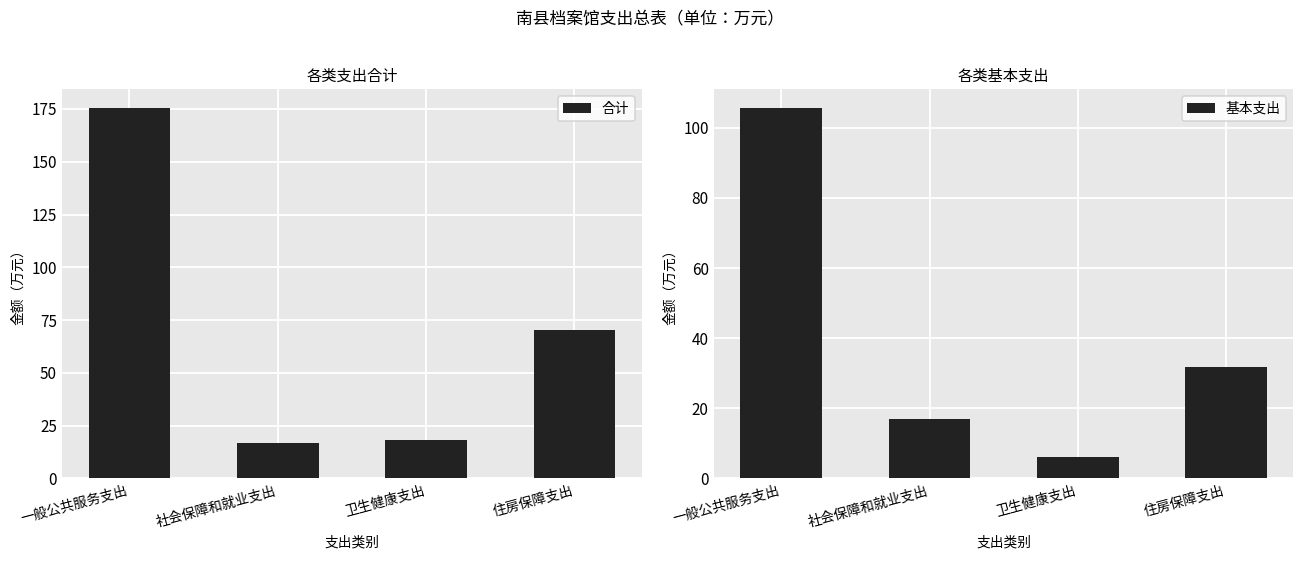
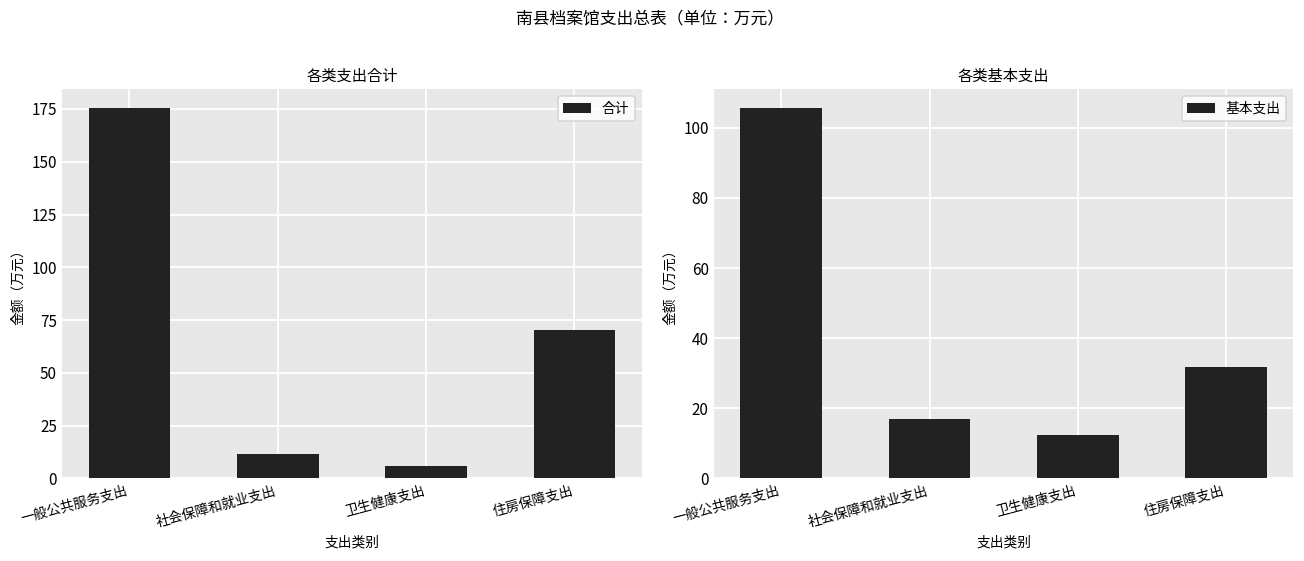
各类支出合计, 社会保障和就业支出: 17 -> 12
各类支出合计, 卫生健康支出: 18 -> 6
各类基本支出, 卫生健康支出: 6 -> 12
